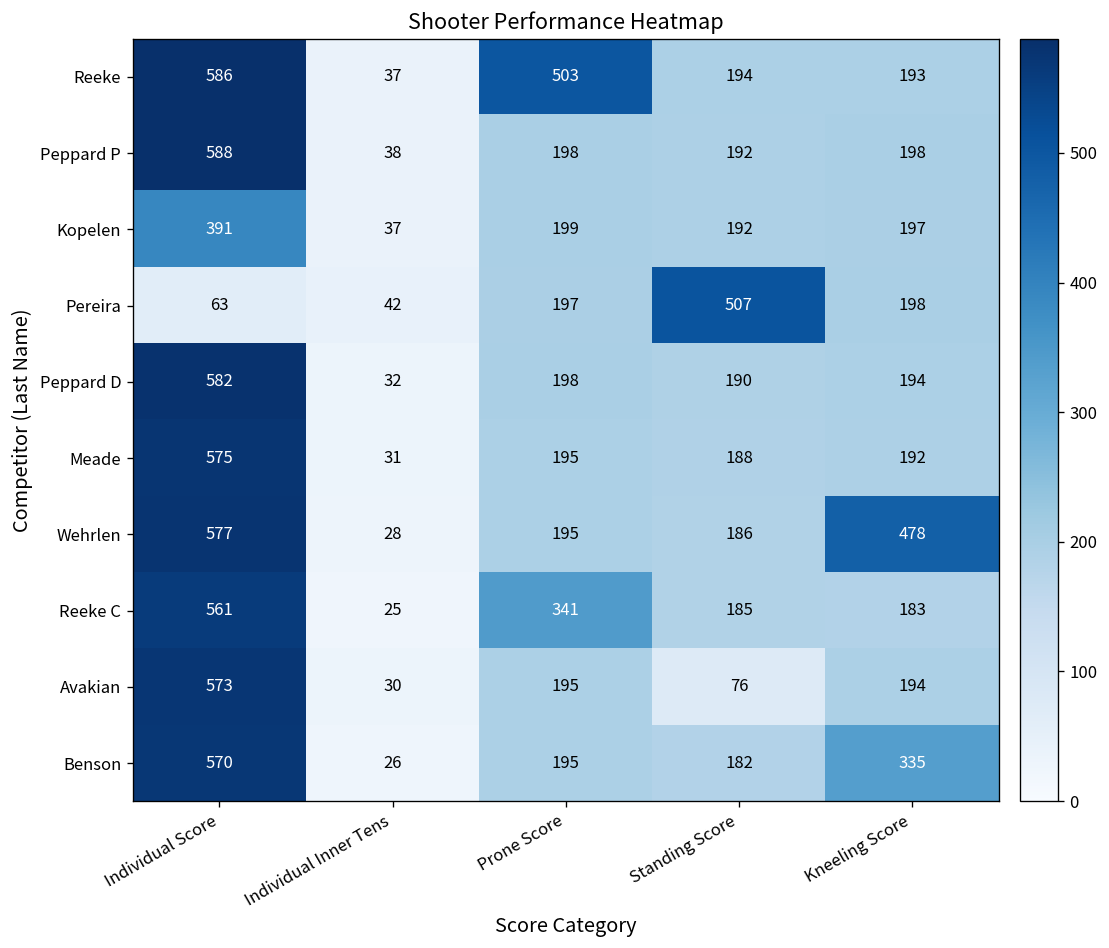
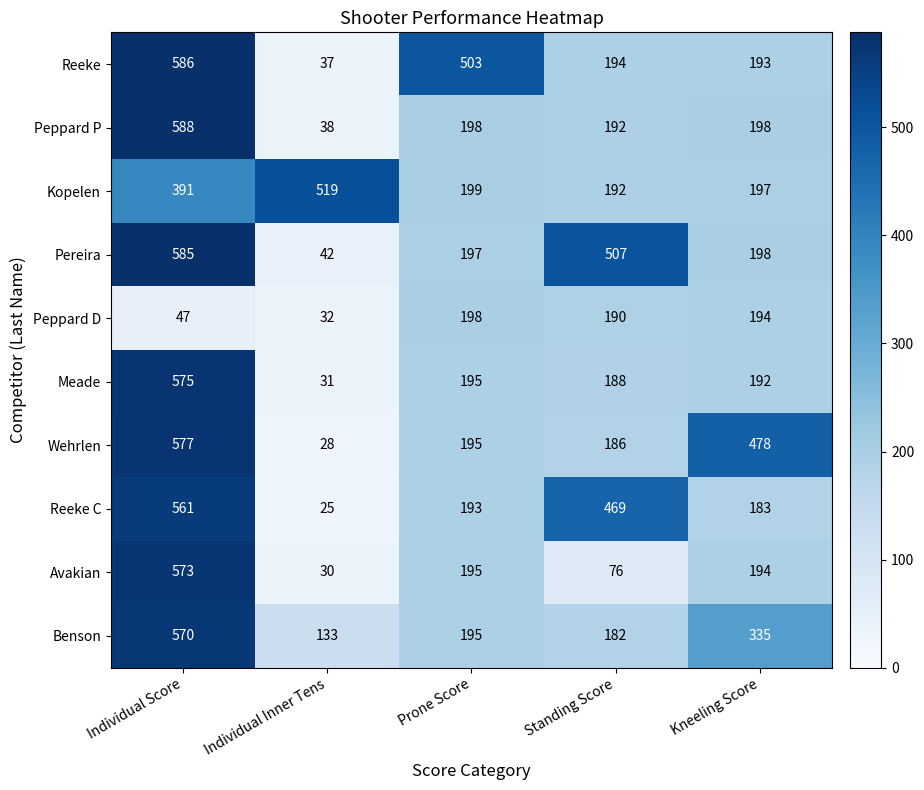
Kopelen, Individual Inner Tens: 37 -> 519
Pereira, Individual Score: 63 -> 585
Peppard D, Individual Score: 582 -> 47
Reeke C, Prone Score: 341 -> 193
Reeke C, Standing Score: 185 -> 469
Benson, Individual Inner Tens: 26 -> 133
